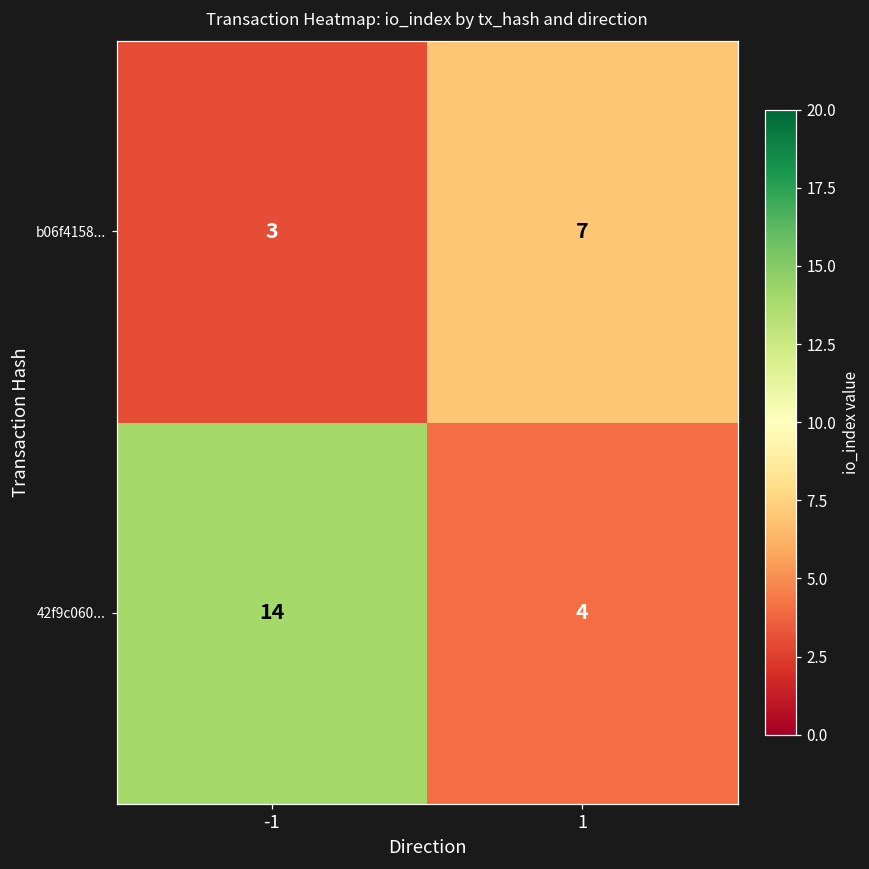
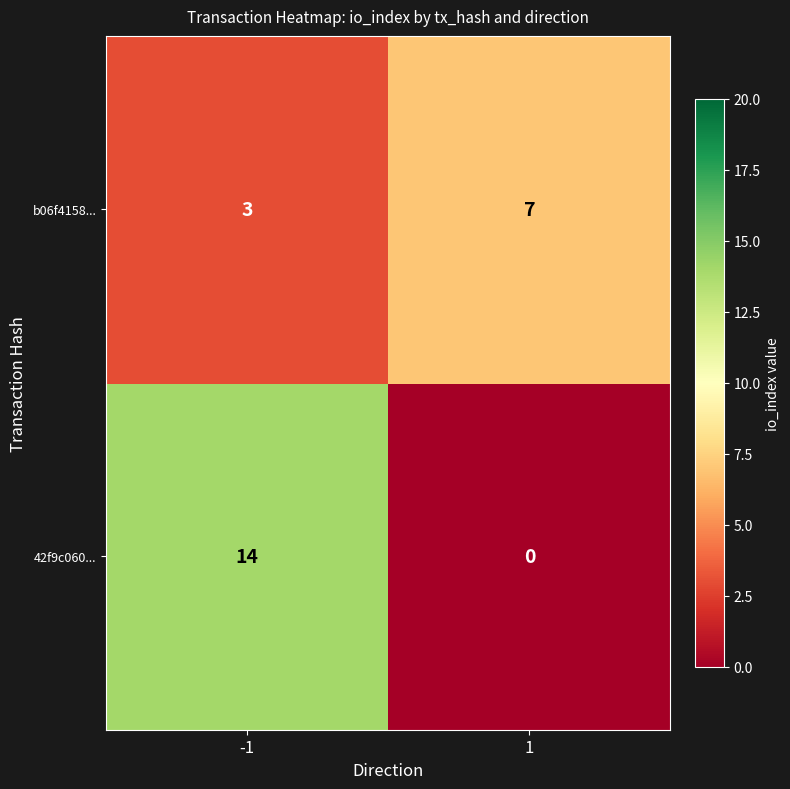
42f9c060..., 1: 4 -> 0
